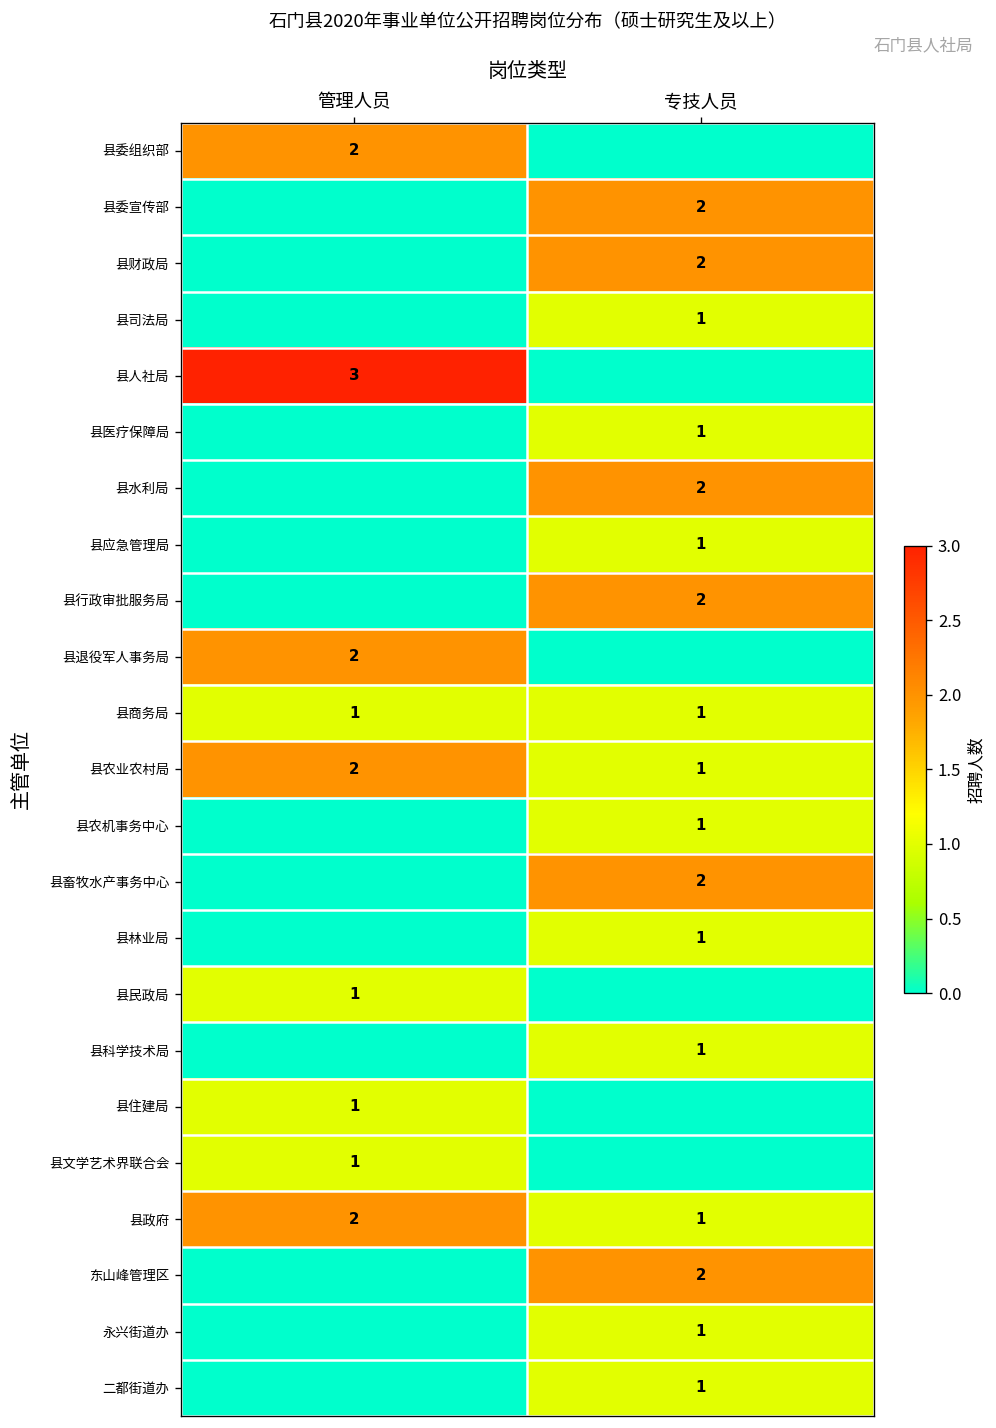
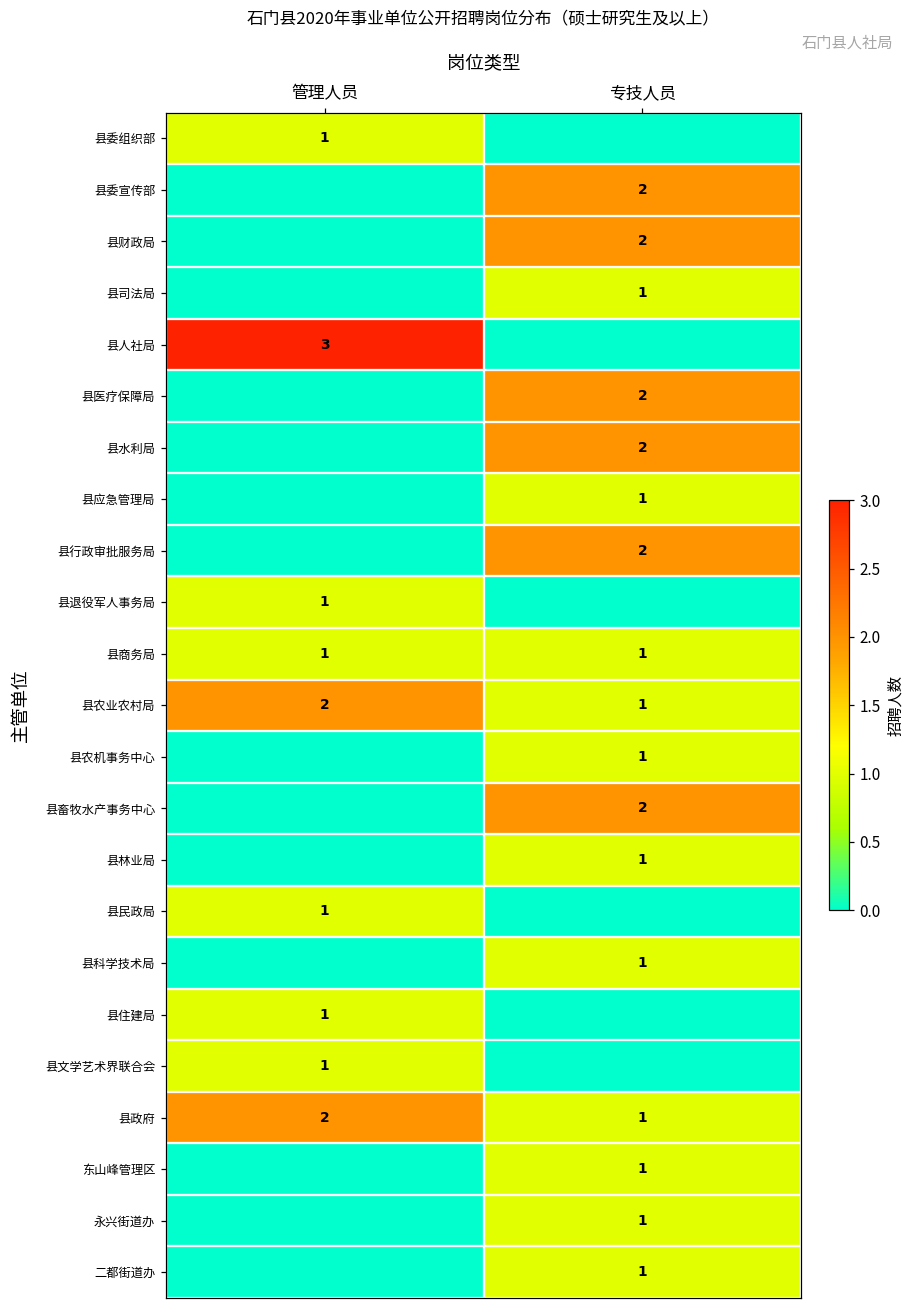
县委组织部, 管理人员: 2 -> 1
县医疗保障局, 专技人员: 1 -> 2
县退役军人事务局, 管理人员: 2 -> 1
东山峰管理区, 专技人员: 2 -> 1
